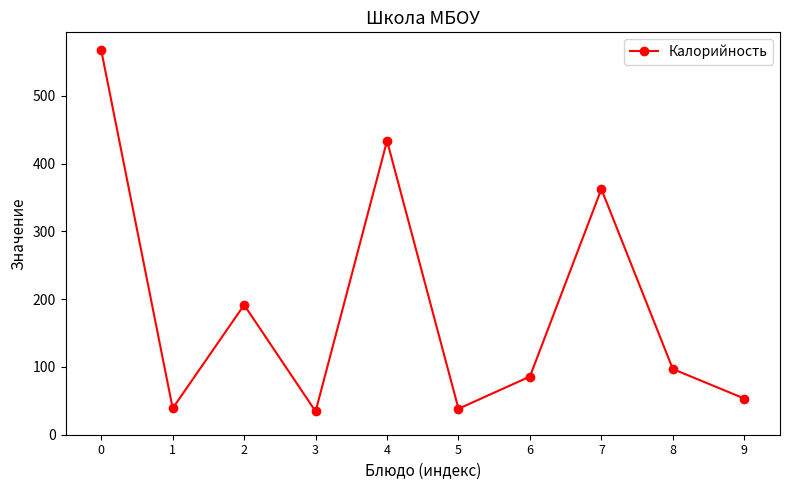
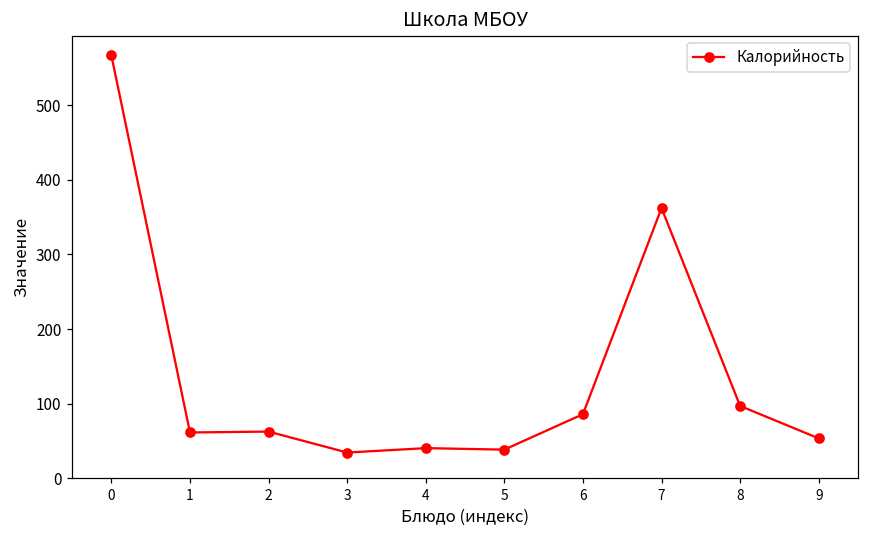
1: 40 -> 60
2: 190 -> 60
4: 430 -> 40
